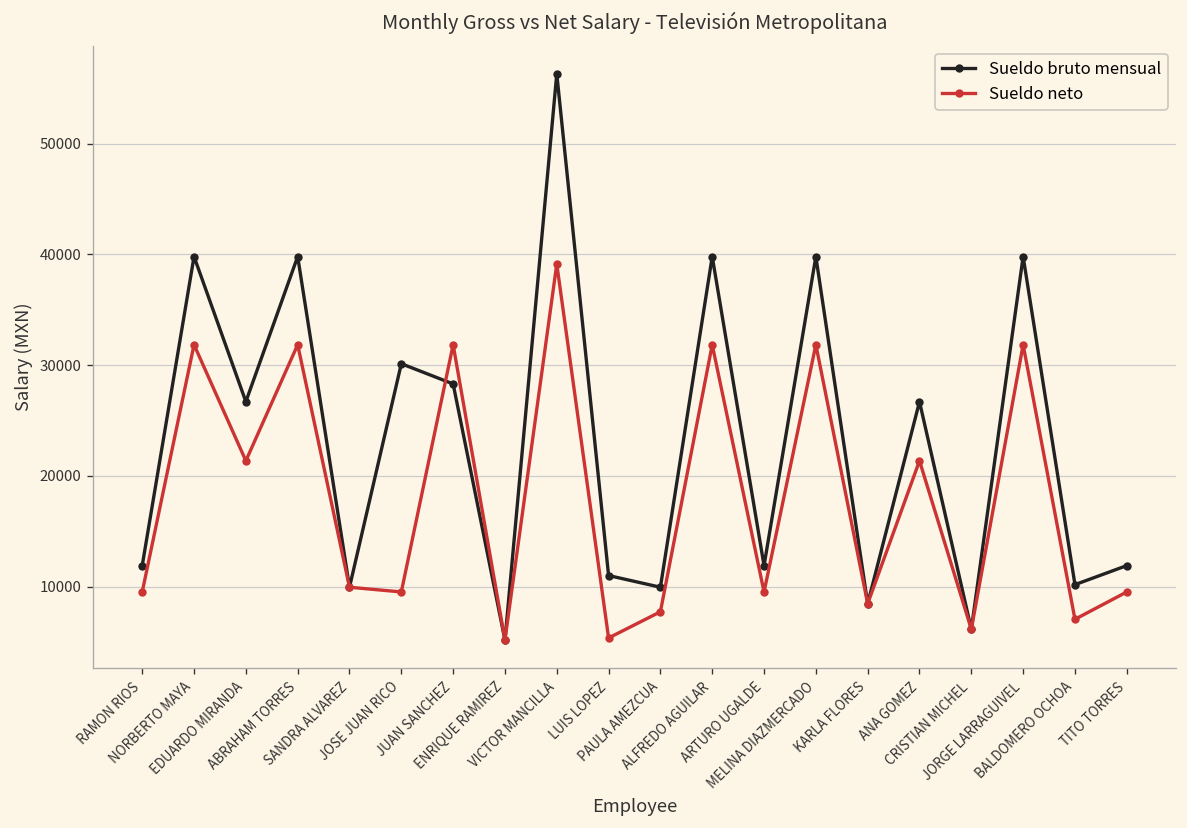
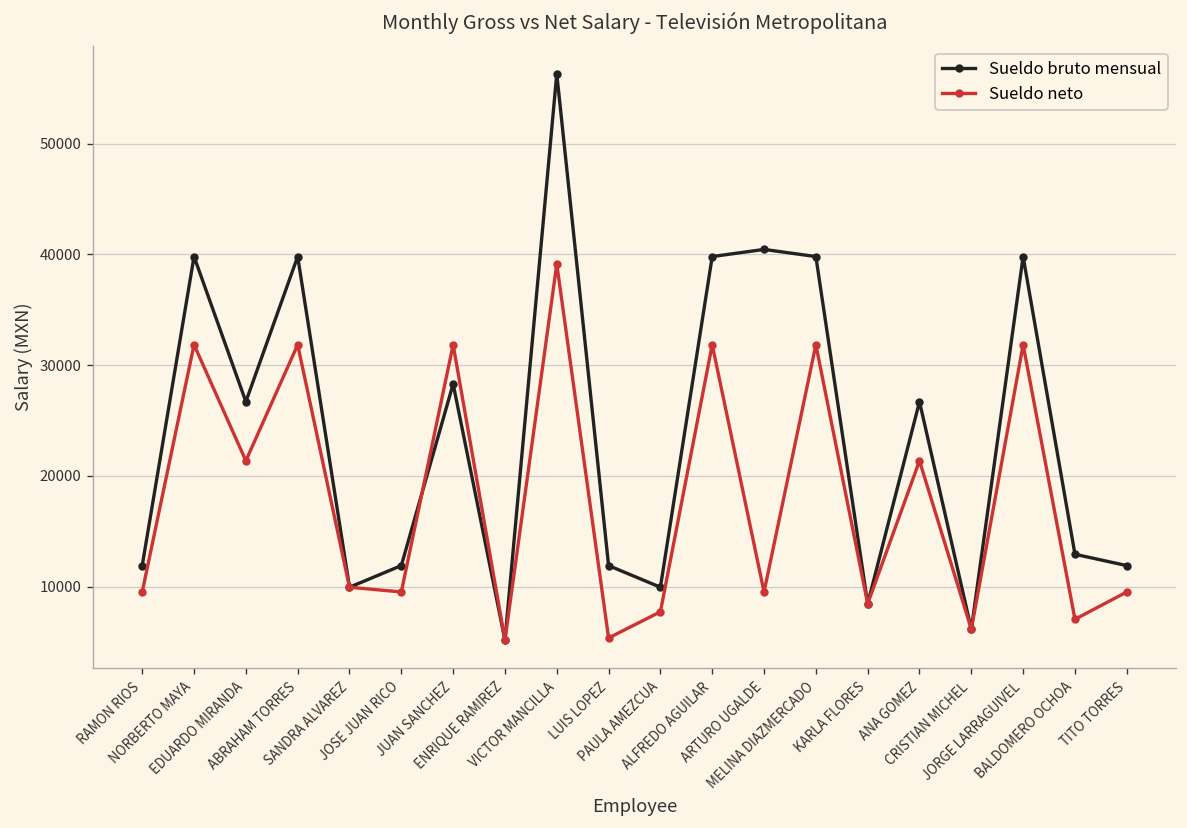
Sueldo bruto mensual, JOSE JUAN RICO: 30000 -> 12000
Sueldo bruto mensual, LUIS LOPEZ: 11000 -> 12000
Sueldo bruto mensual, ARTURO UGALDE: 12000 -> 40000
Sueldo bruto mensual, BALDOMERO OCHOA: 10000 -> 13000
